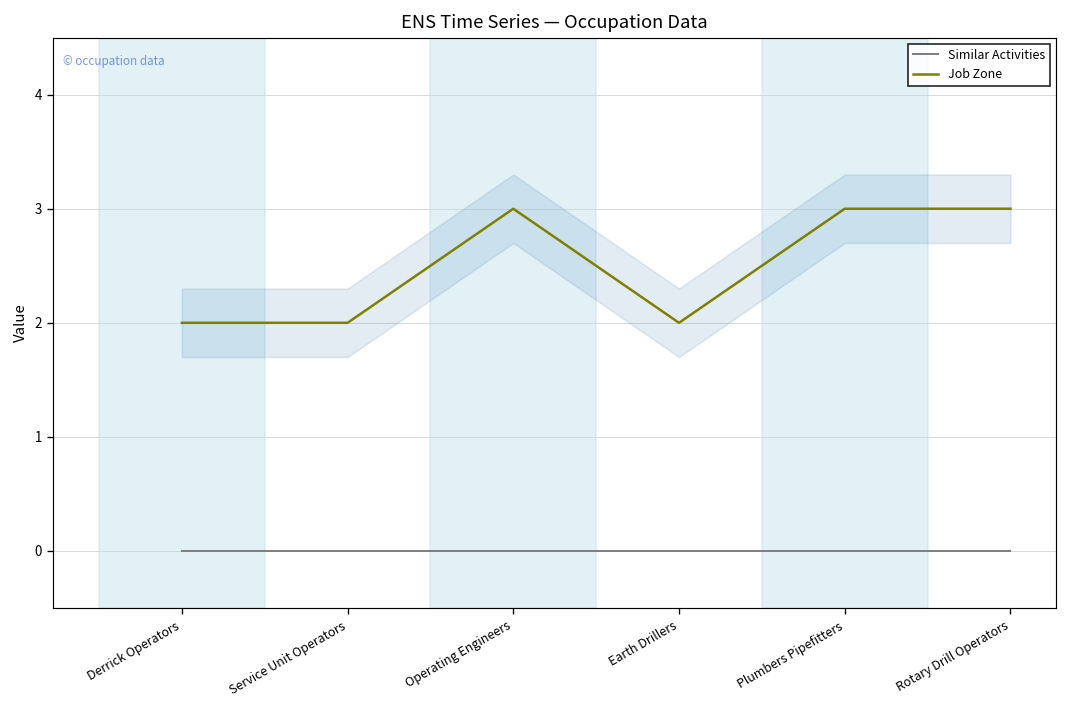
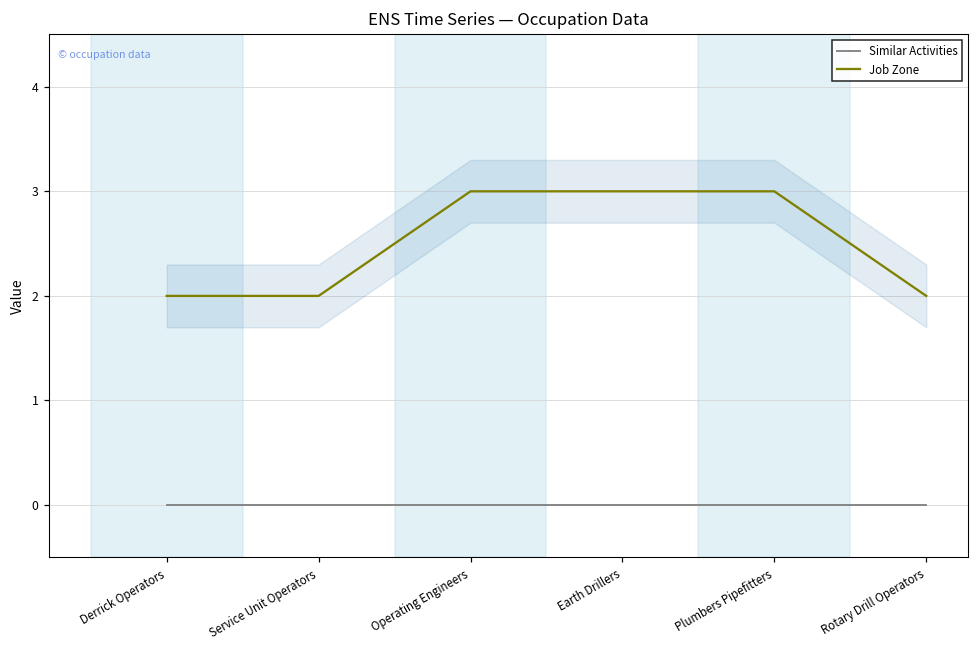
Job Zone, Earth Drillers: 2 -> 3
Job Zone, Rotary Drill Operators: 3 -> 2
